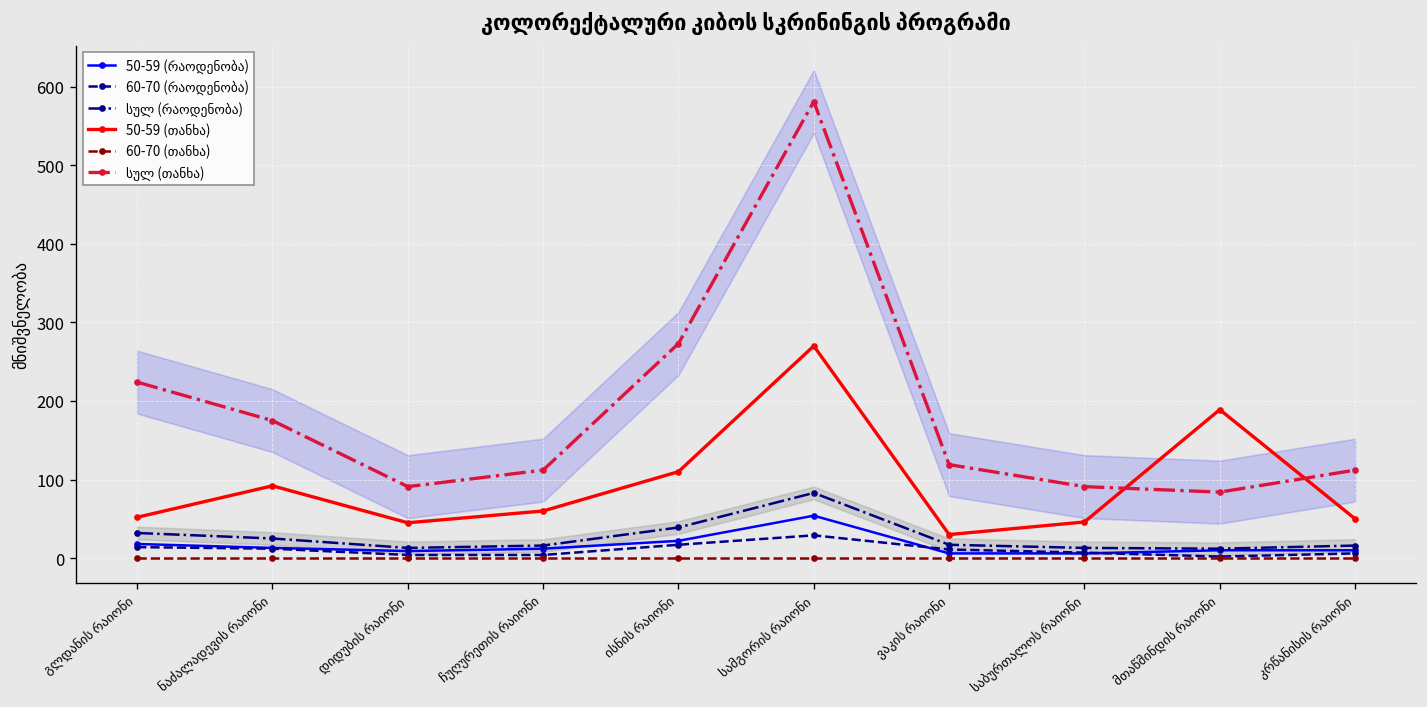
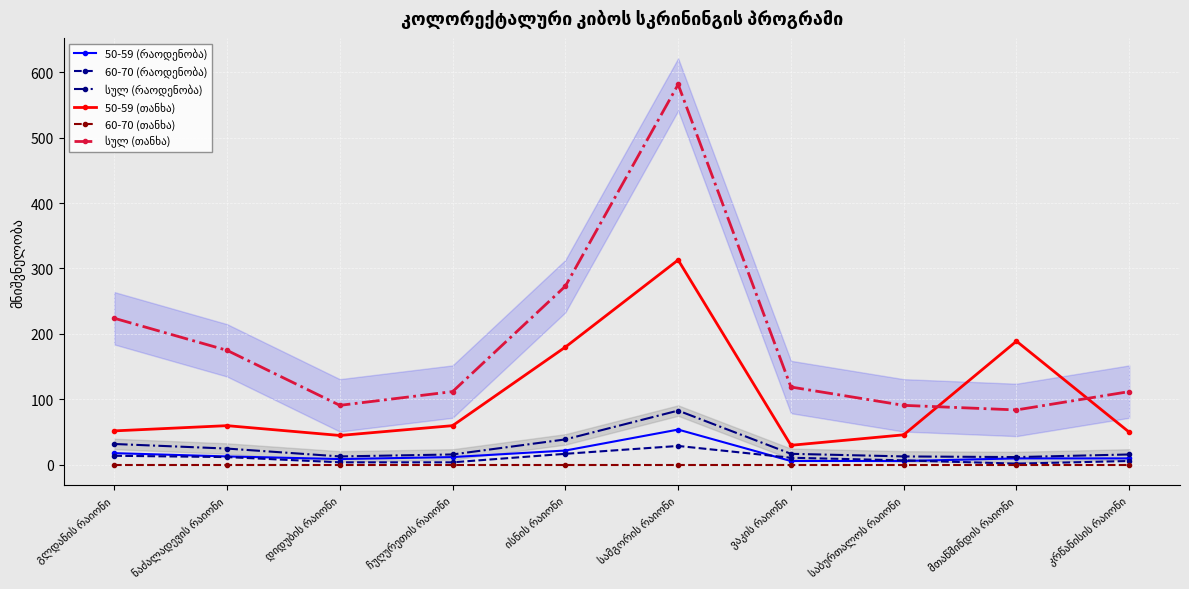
50-59 (თანხა), ნაძალადევის რაიონი: 90 -> 60
50-59 (თანხა), ისნის რაიონი: 110 -> 180
50-59 (თანხა), სამგორის რაიონი: 270 -> 310
